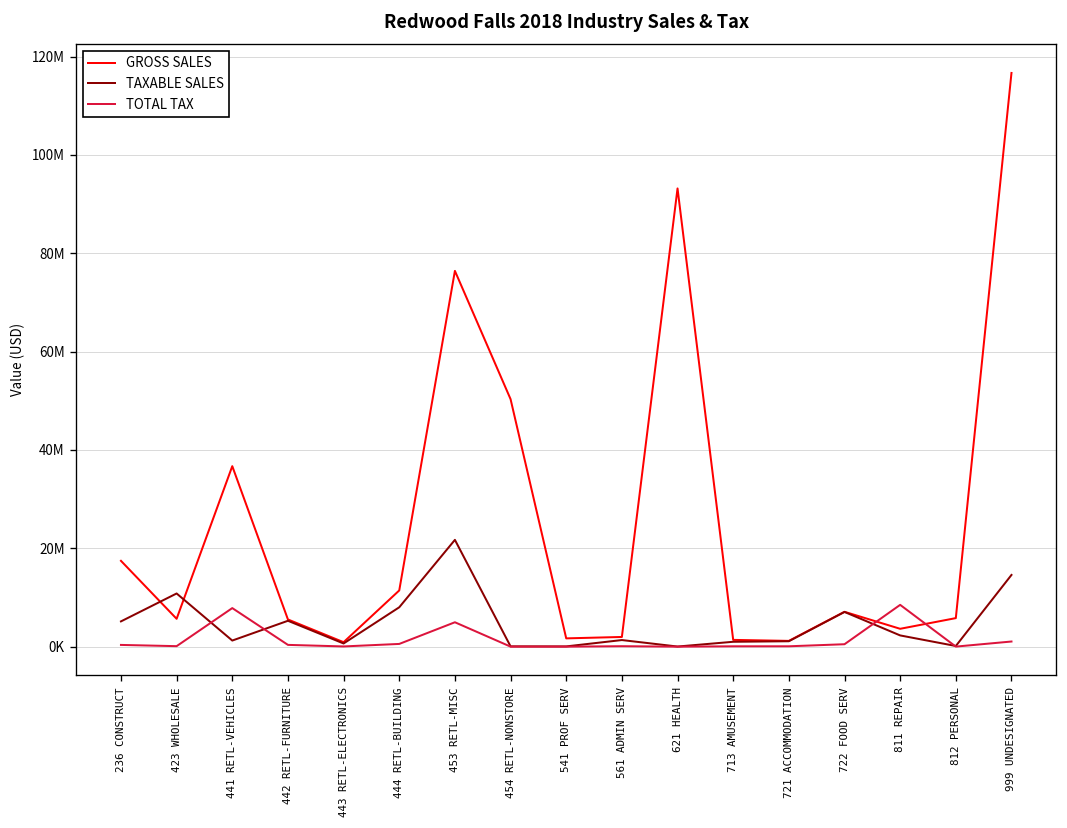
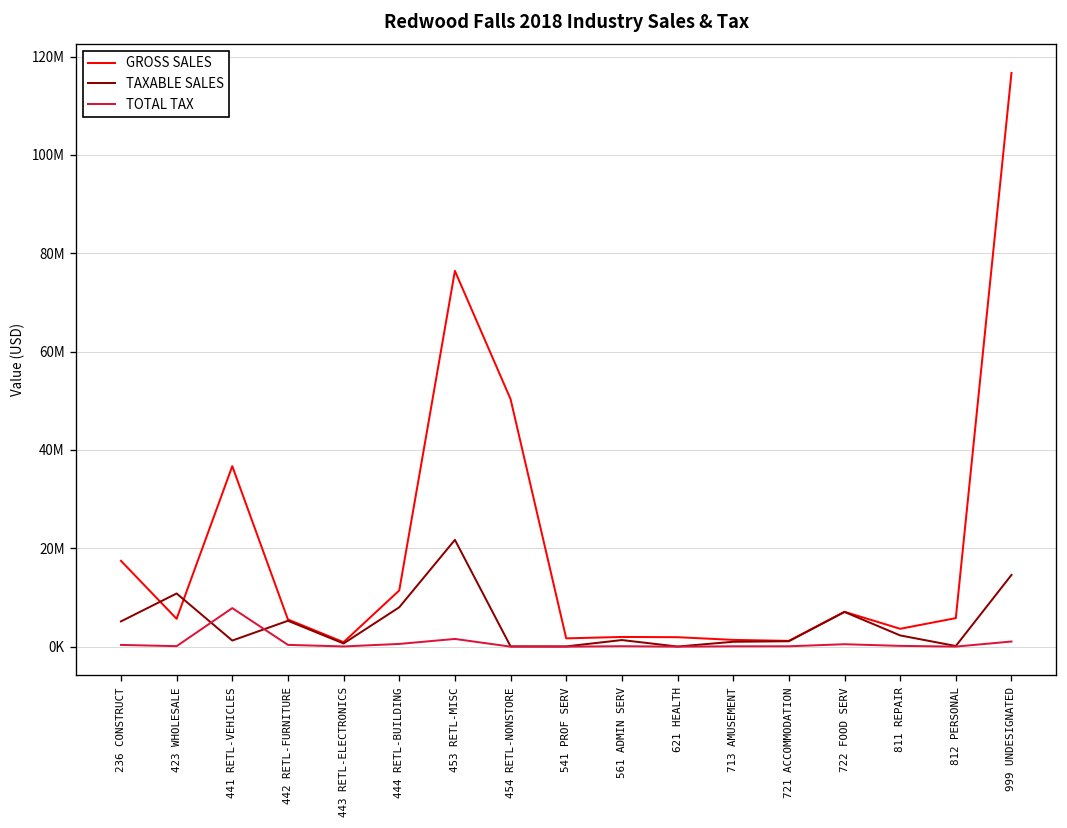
TOTAL TAX, 453 RETL-MISC: 5000000 -> 2000000
GROSS SALES, 621 HEALTH: 93000000 -> 2000000
TOTAL TAX, 811 REPAIR: 9000000 -> 0
